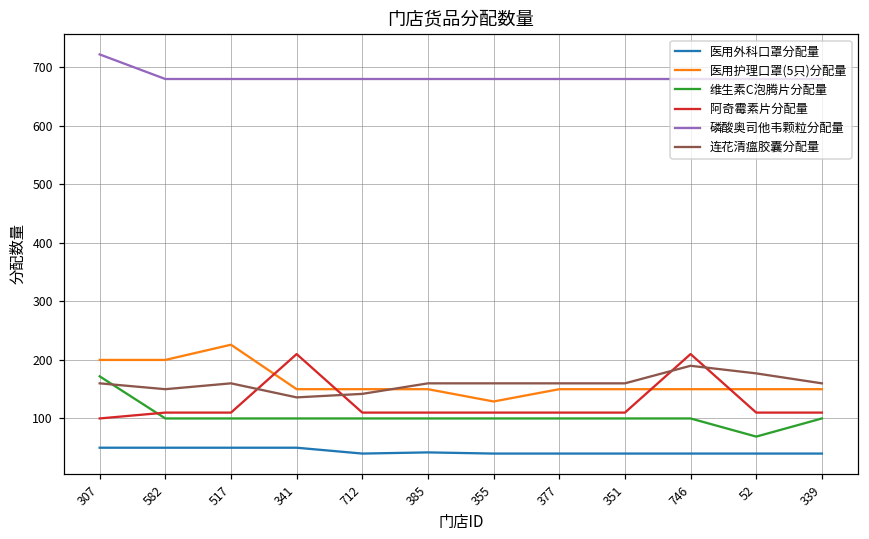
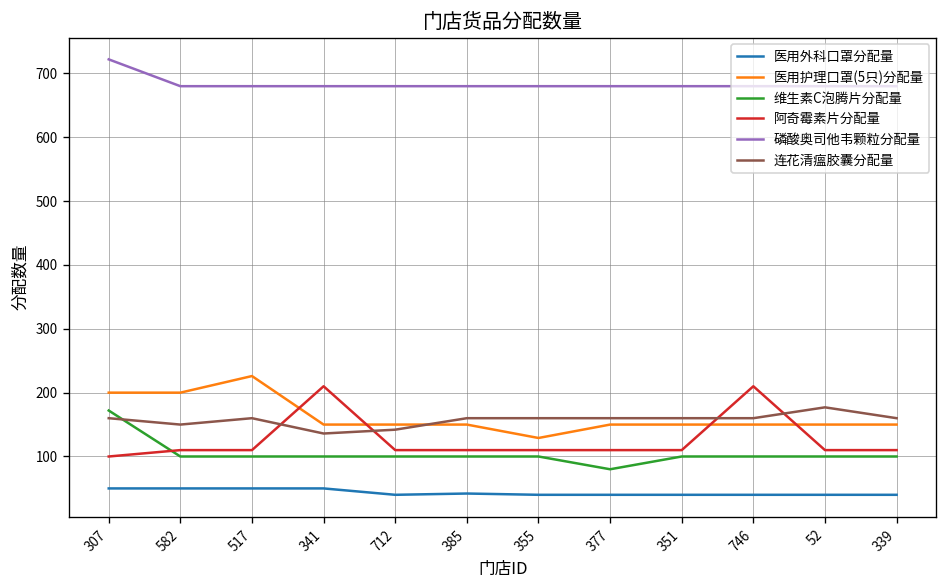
维生素C泡腾片分配量, 377: 100 -> 80
连花清瘟胶囊分配量, 746: 190 -> 160
维生素C泡腾片分配量, 52: 70 -> 100
